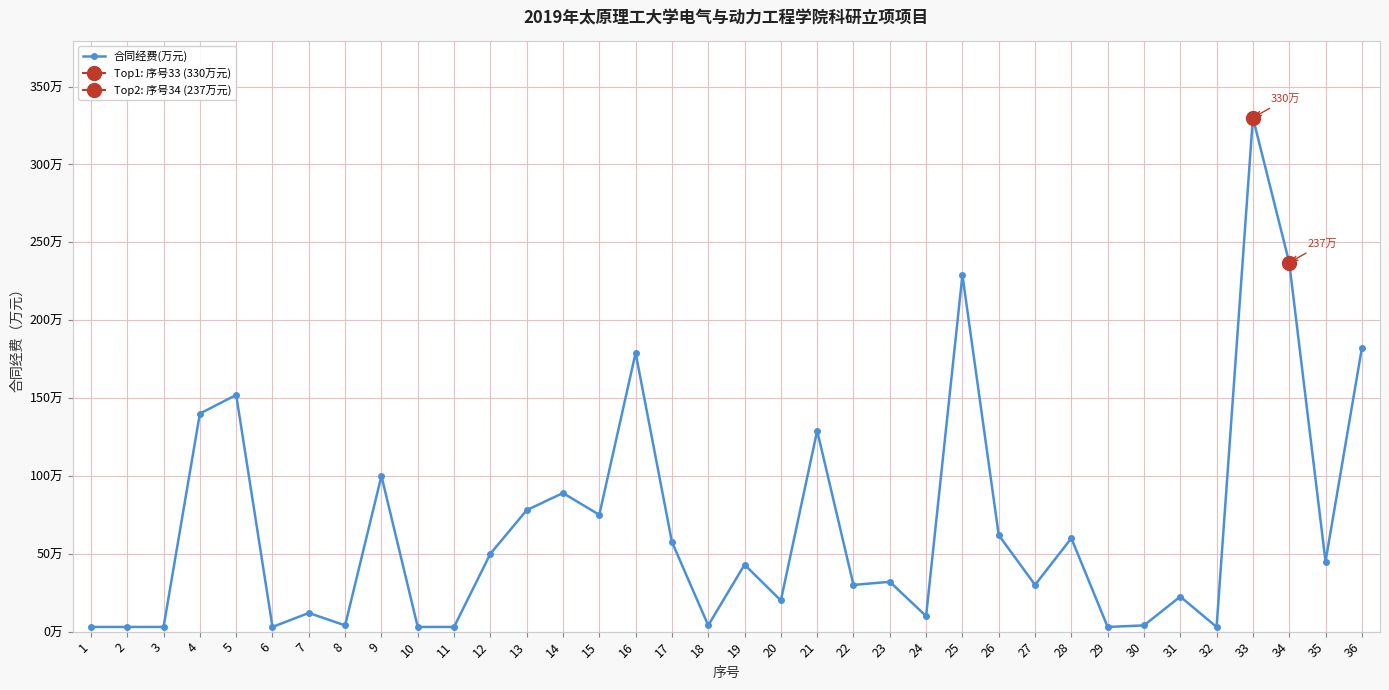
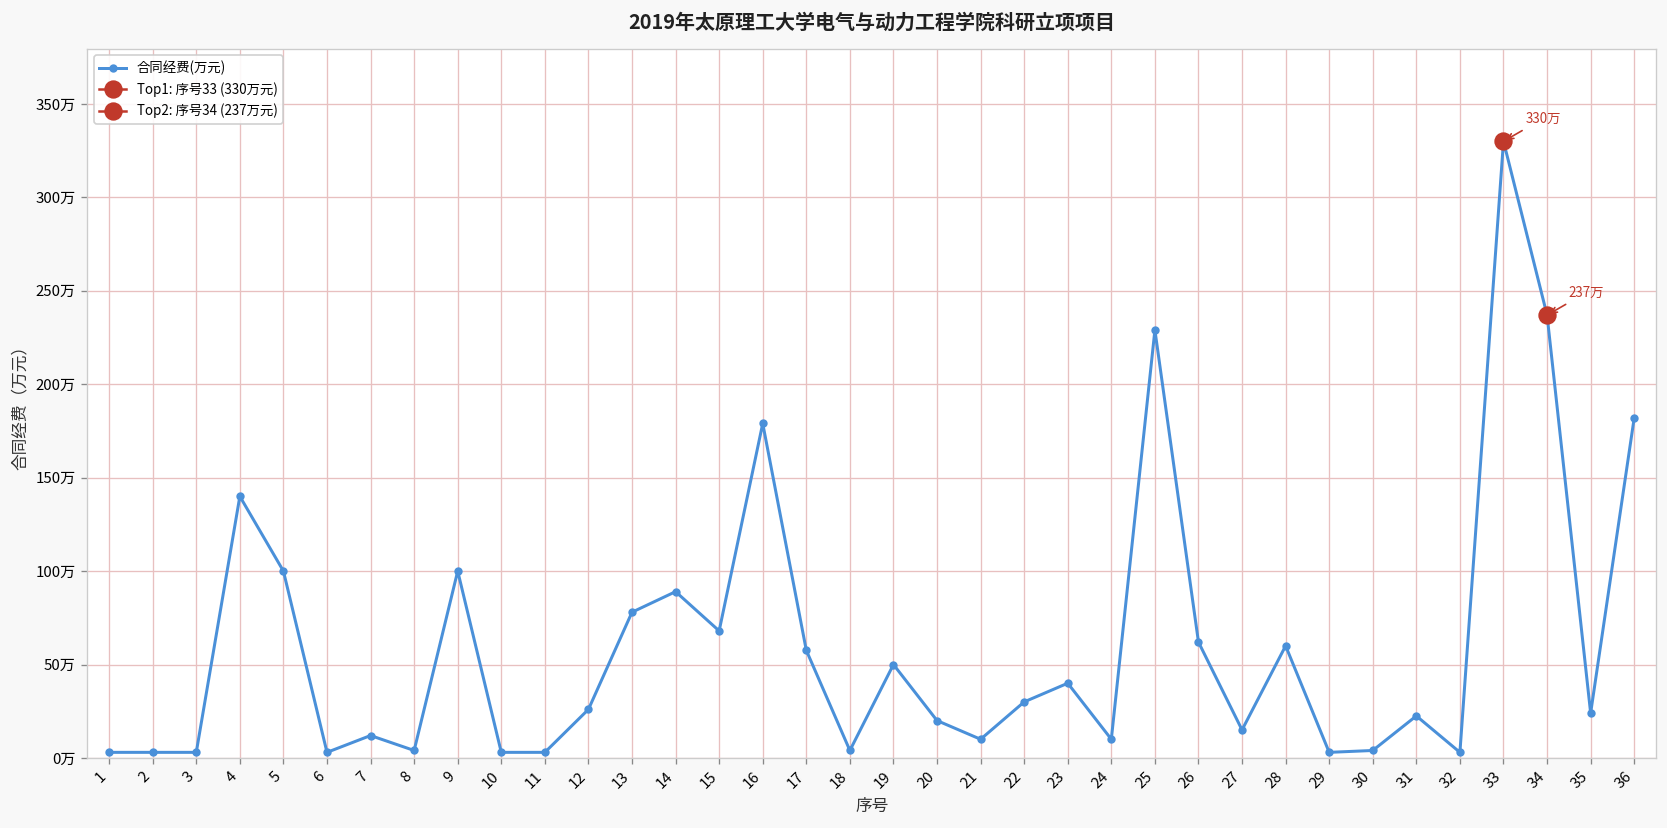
合同经费(万元), 5: 152万 -> 100万
合同经费(万元), 12: 50万 -> 26万
合同经费(万元), 15: 75万 -> 68万
合同经费(万元), 19: 43万 -> 50万
合同经费(万元), 21: 129万 -> 10万
合同经费(万元), 23: 32万 -> 40万
合同经费(万元), 27: 30万 -> 15万
合同经费(万元), 35: 45万 -> 24万
